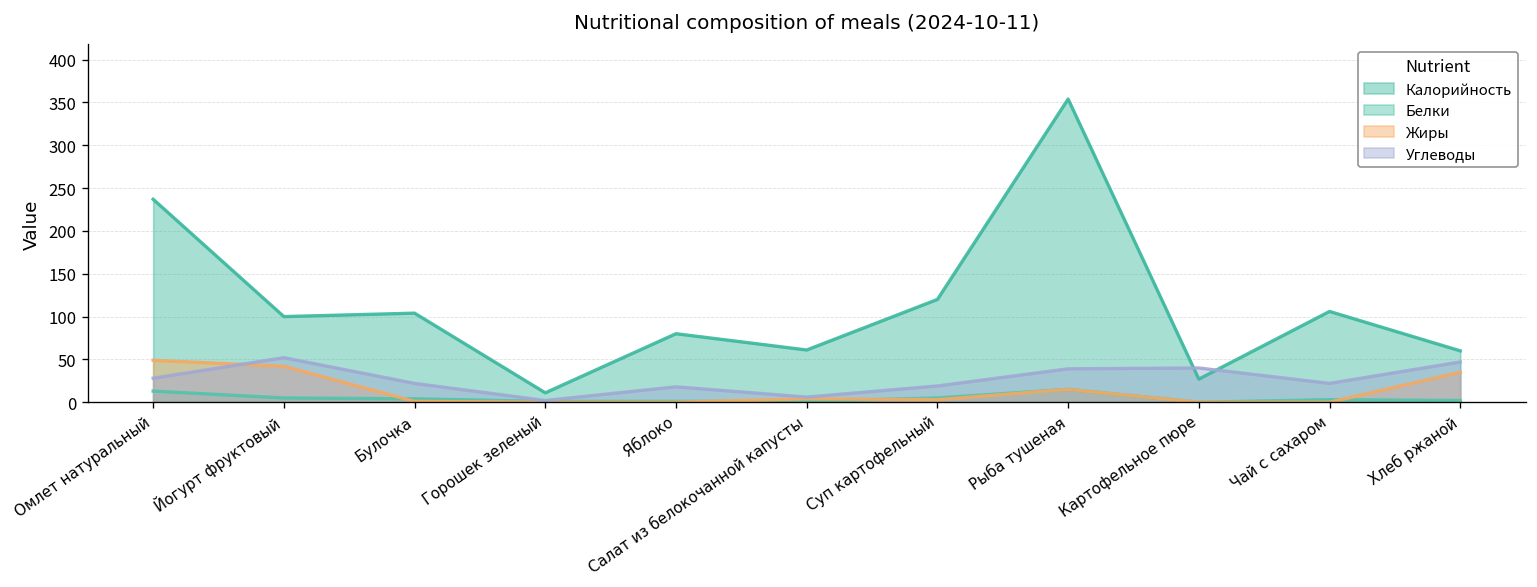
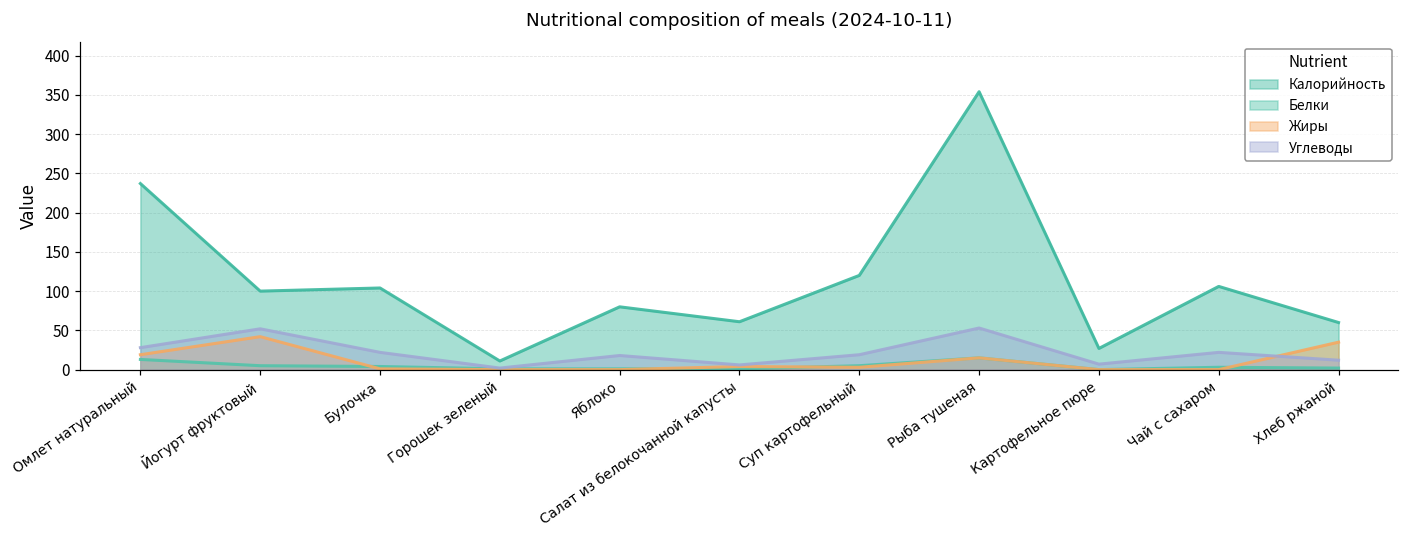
Жиры, Омлет натуральный: 50 -> 20
Углеводы, Рыба тушеная: 40 -> 50
Углеводы, Картофельное пюре: 40 -> 10
Углеводы, Хлеб ржаной: 50 -> 10
